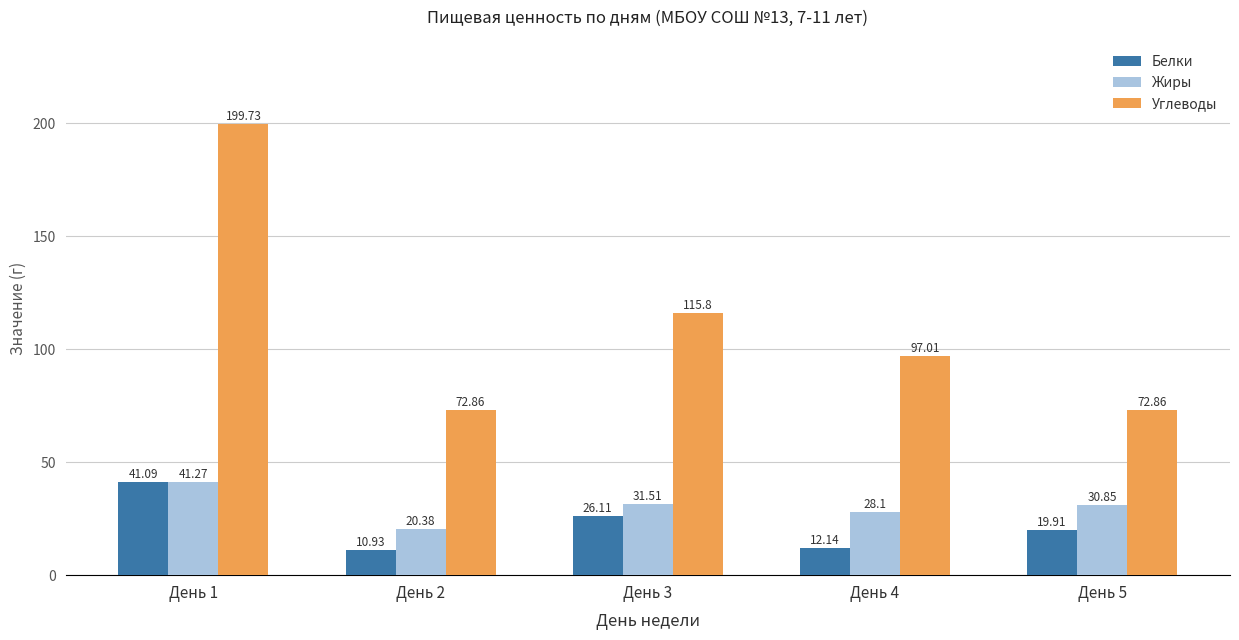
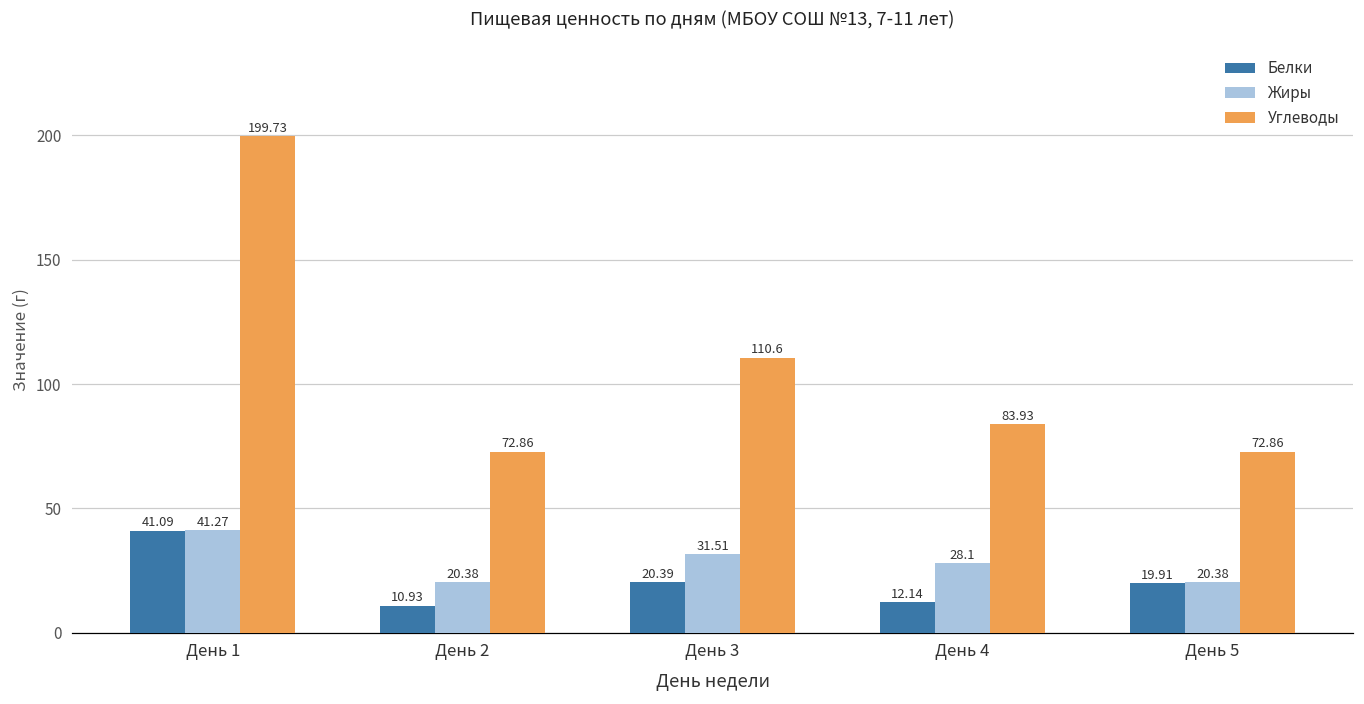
Белки, День 3: 26.11 -> 20.39
Углеводы, День 3: 115.8 -> 110.6
Углеводы, День 4: 97.01 -> 83.93
Жиры, День 5: 30.85 -> 20.38
